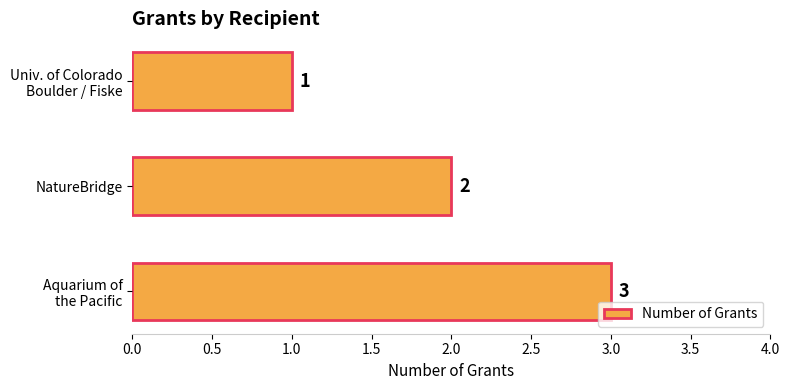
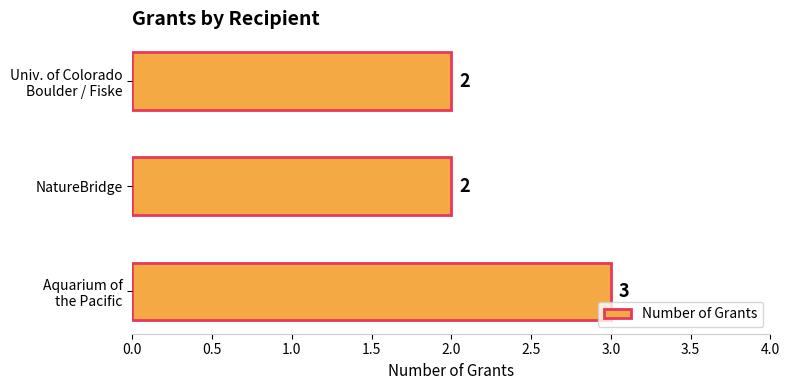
Univ. of Colorado Boulder / Fiske: 1 -> 2
